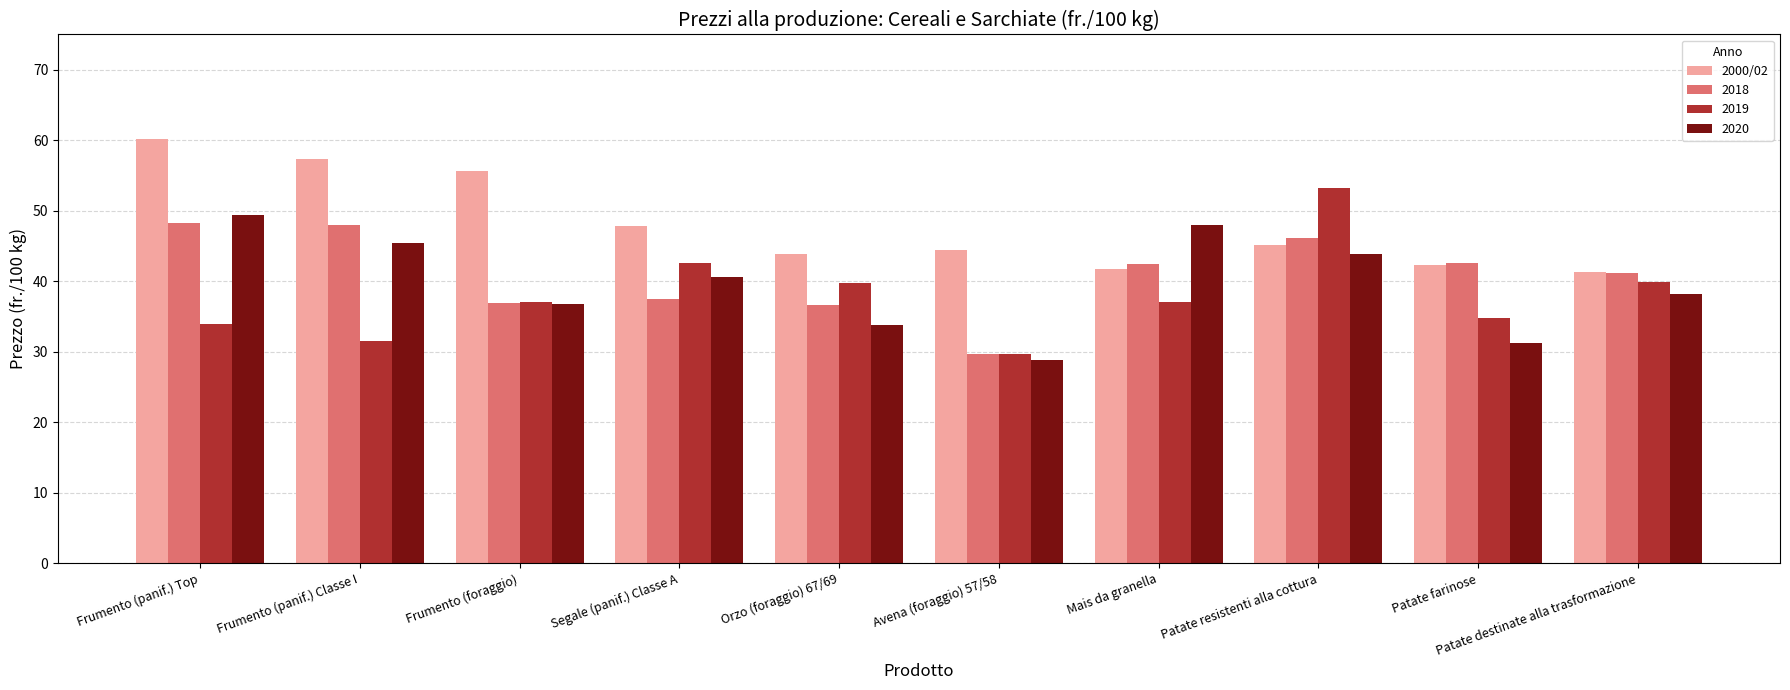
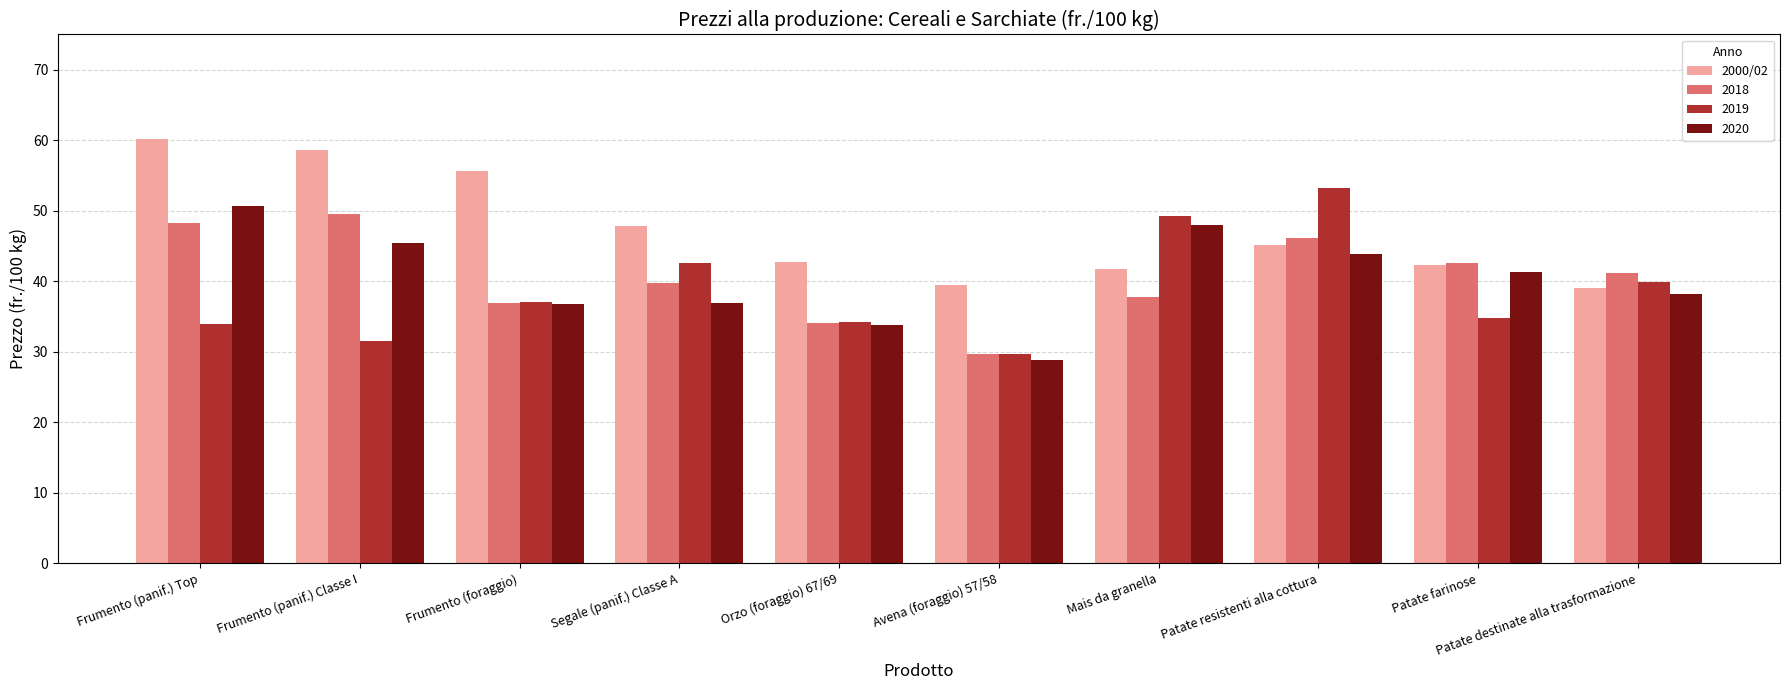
2020, Frumento (panif.) Top: 49 -> 51
2000/02, Frumento (panif.) Classe I: 57 -> 59
2018, Frumento (panif.) Classe I: 48 -> 50
2018, Segale (panif.) Classe A: 38 -> 40
2020, Segale (panif.) Classe A: 41 -> 37
2000/02, Orzo (foraggio) 67/69: 44 -> 43
2018, Orzo (foraggio) 67/69: 37 -> 34
2019, Orzo (foraggio) 67/69: 40 -> 34
2000/02, Avena (foraggio) 57/58: 44 -> 39
2018, Mais da granella: 42 -> 38
2019, Mais da granella: 37 -> 49
2020, Patate farinose: 31 -> 41
2000/02, Patate destinate alla trasformazione: 41 -> 39
